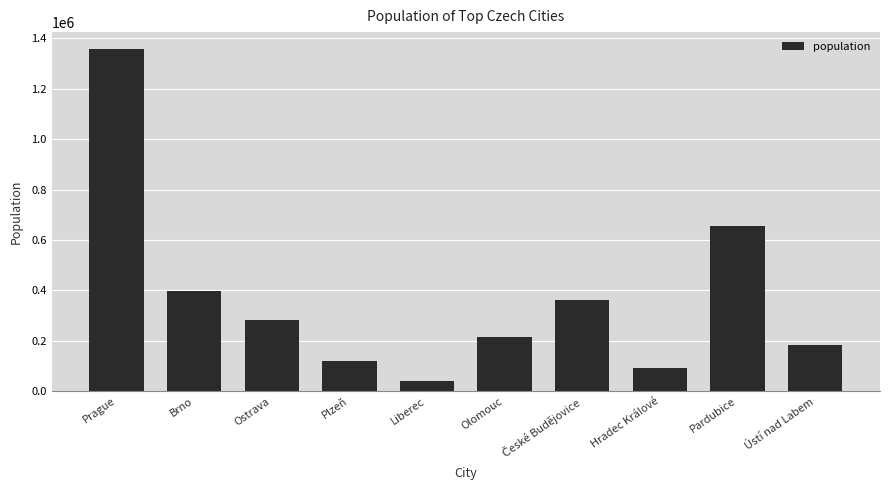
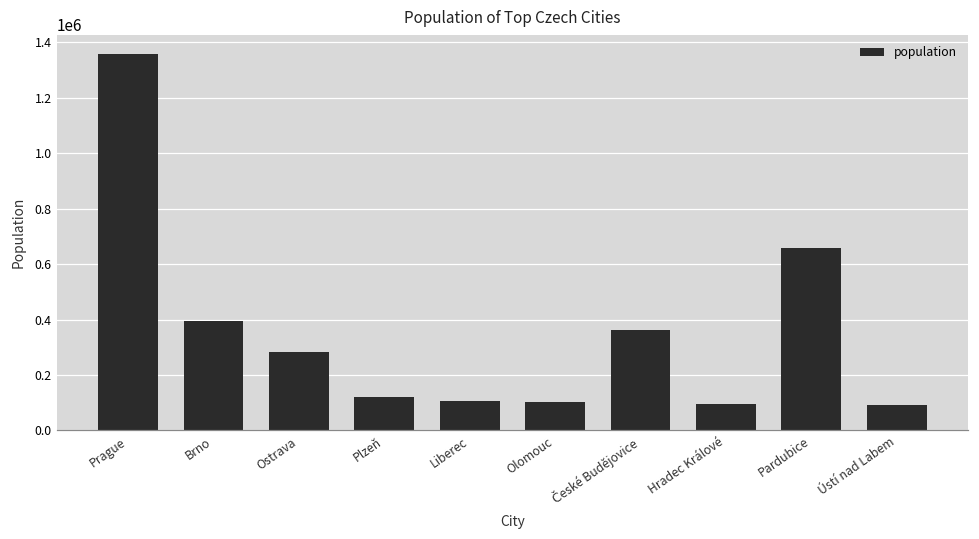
Liberec: 40000 -> 110000
Olomouc: 210000 -> 100000
Ústí nad Labem: 190000 -> 90000
